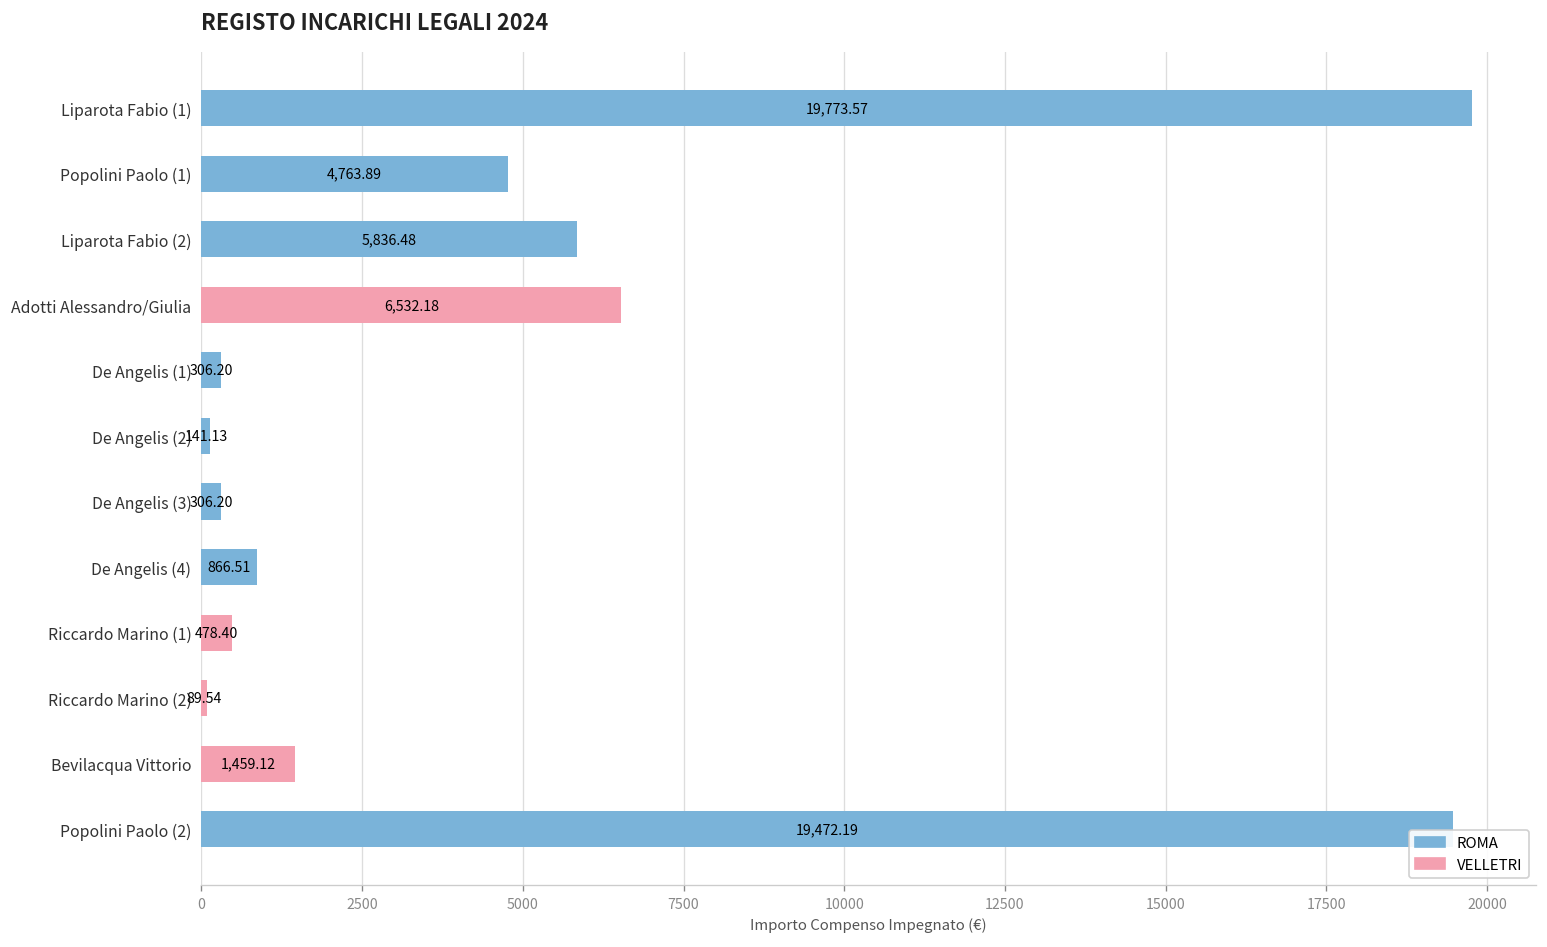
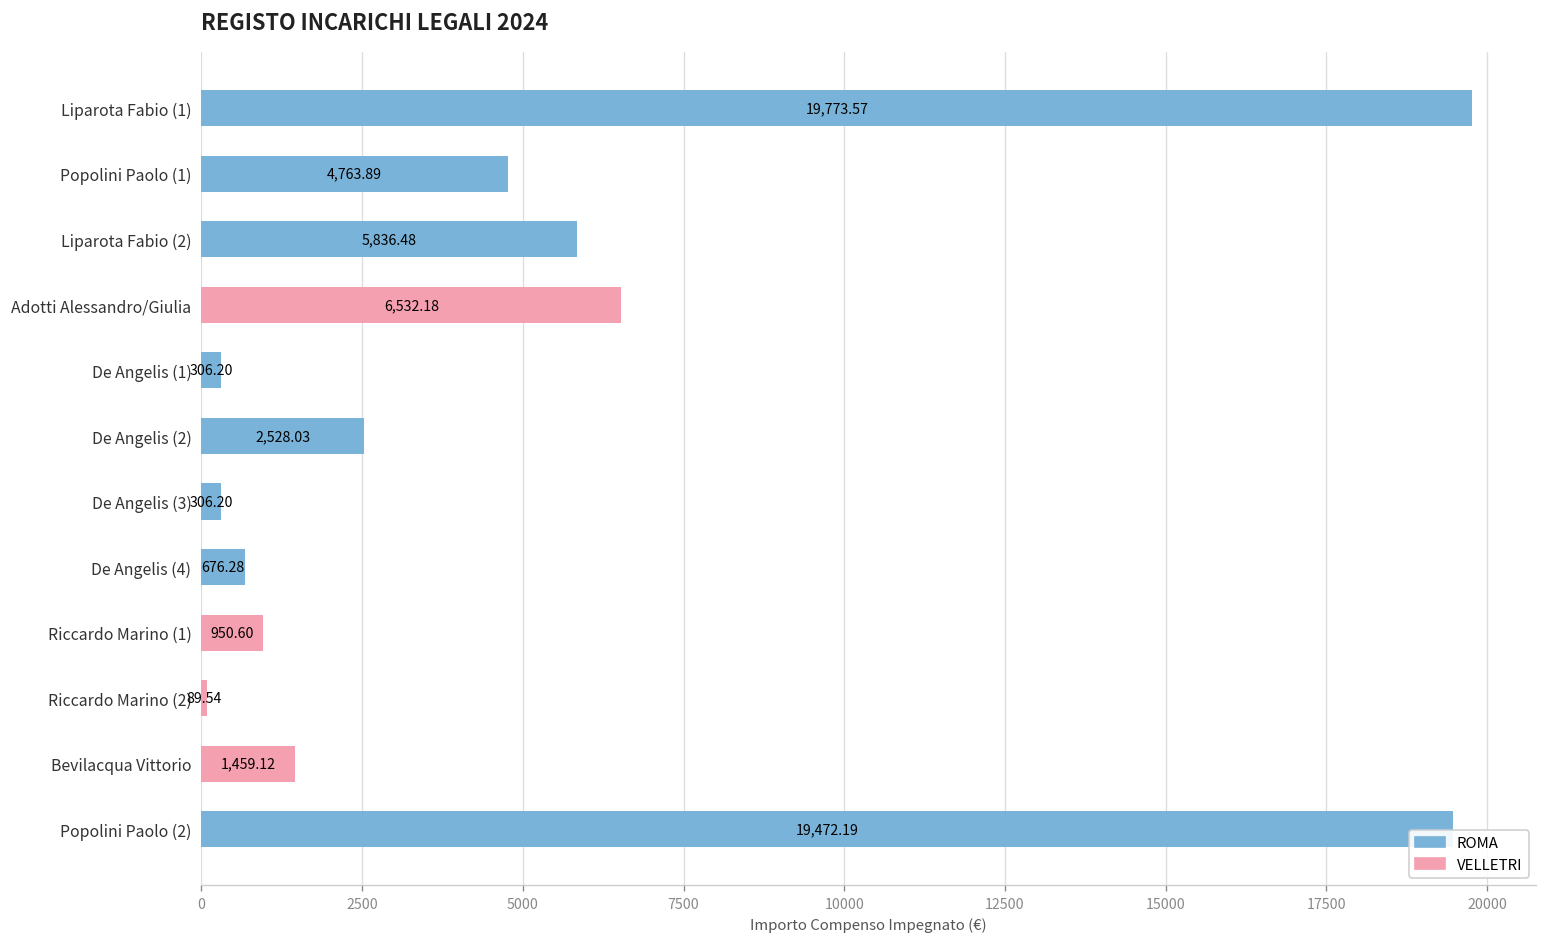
De Angelis (2): 141.13 -> 2,528.03
De Angelis (4): 866.51 -> 676.28
Riccardo Marino (1): 478.40 -> 950.60
